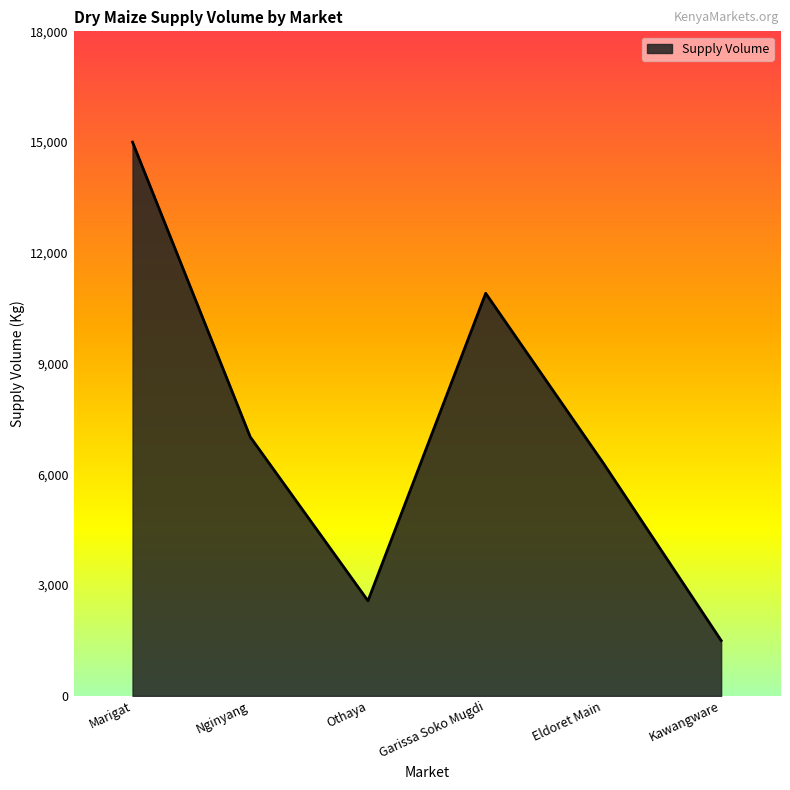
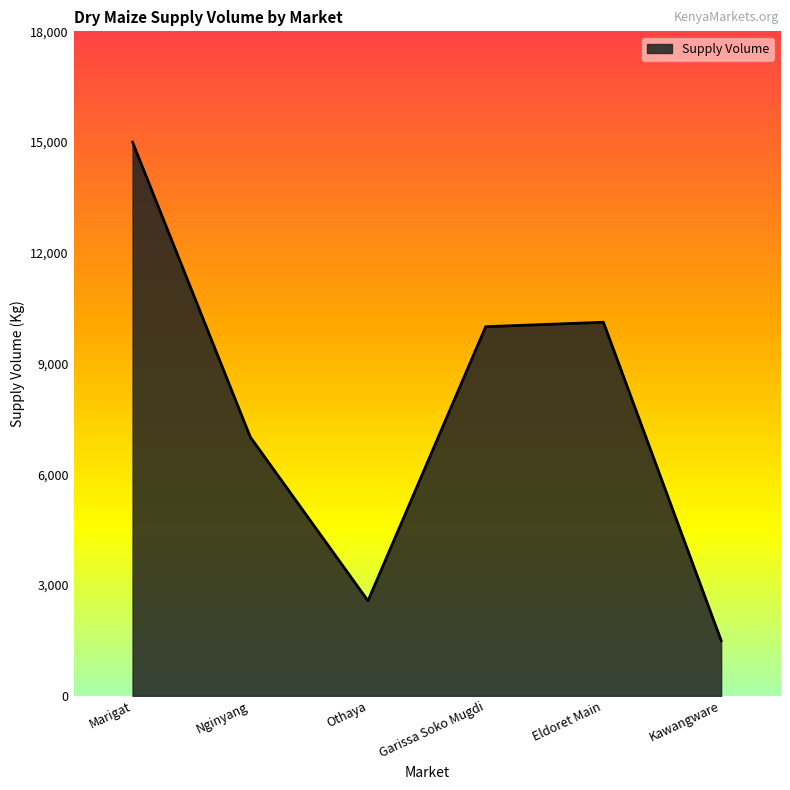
Garissa Soko Mugdi: 10,900 -> 10,000
Eldoret Main: 6,300 -> 10,100
